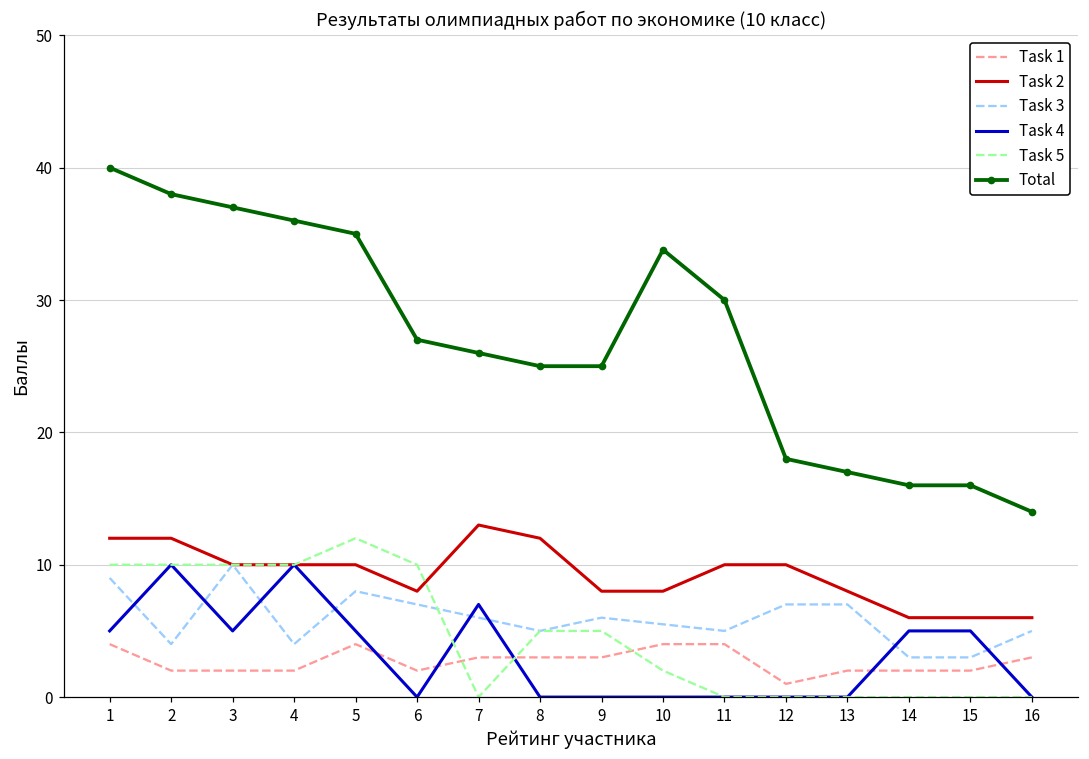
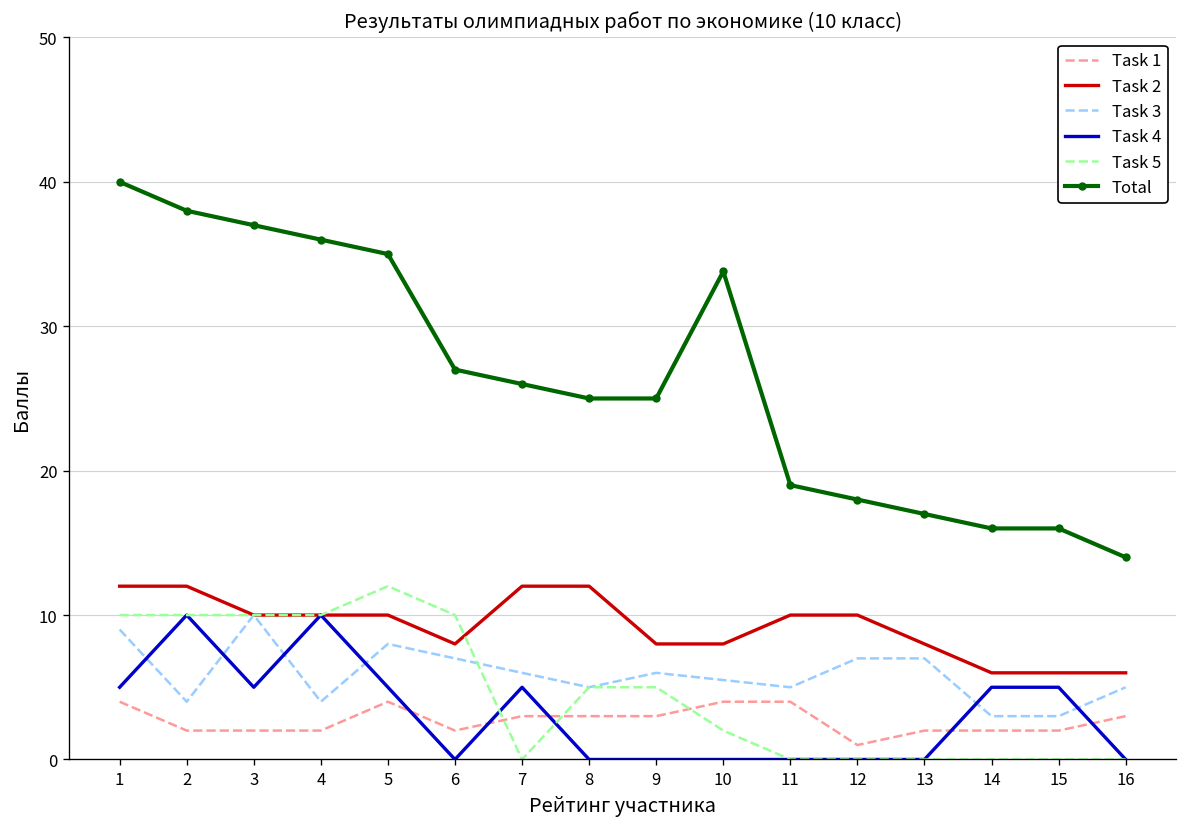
Task 2, 7: 13 -> 12
Task 4, 7: 7 -> 5
Total, 11: 30 -> 19
